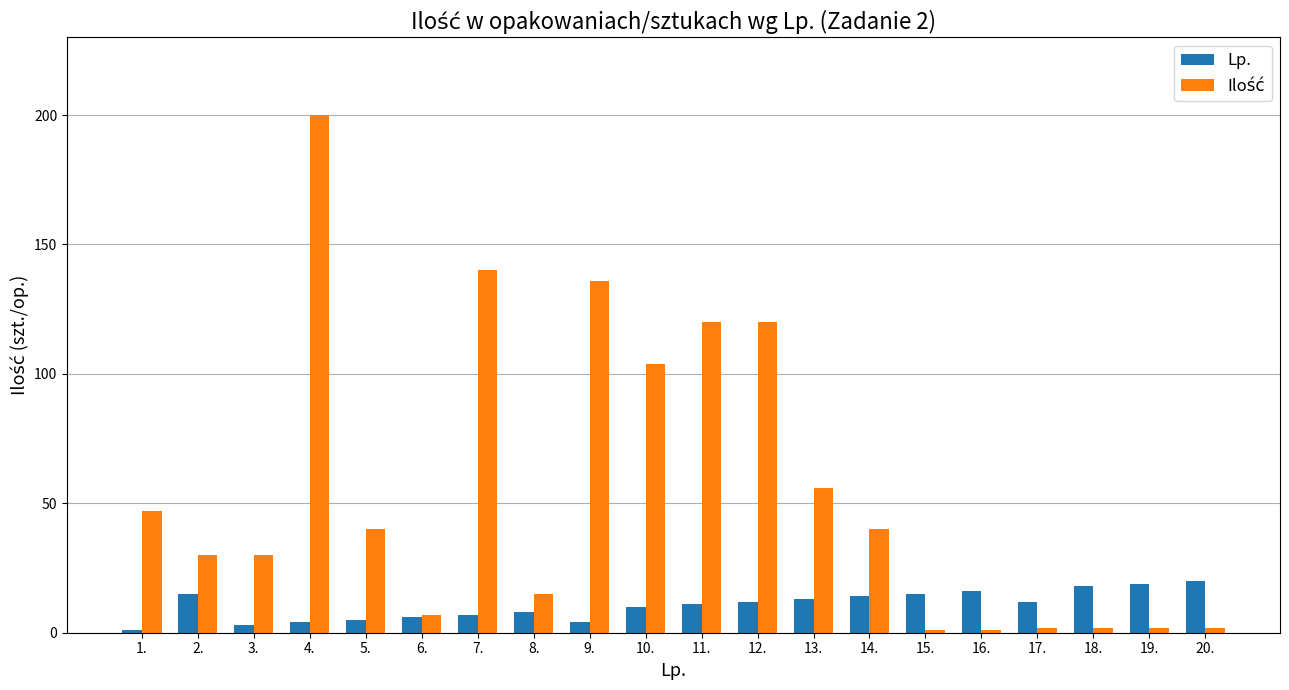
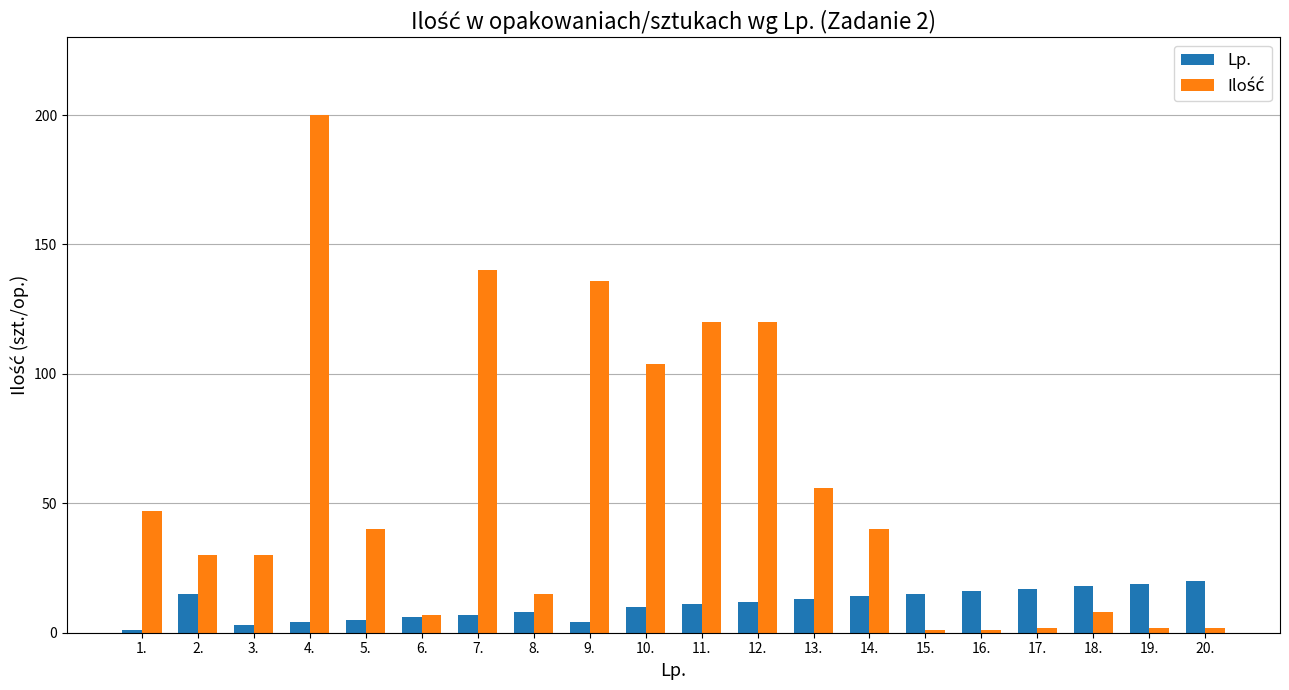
Lp., 17.: 12 -> 17
Ilość, 18.: 2 -> 8
